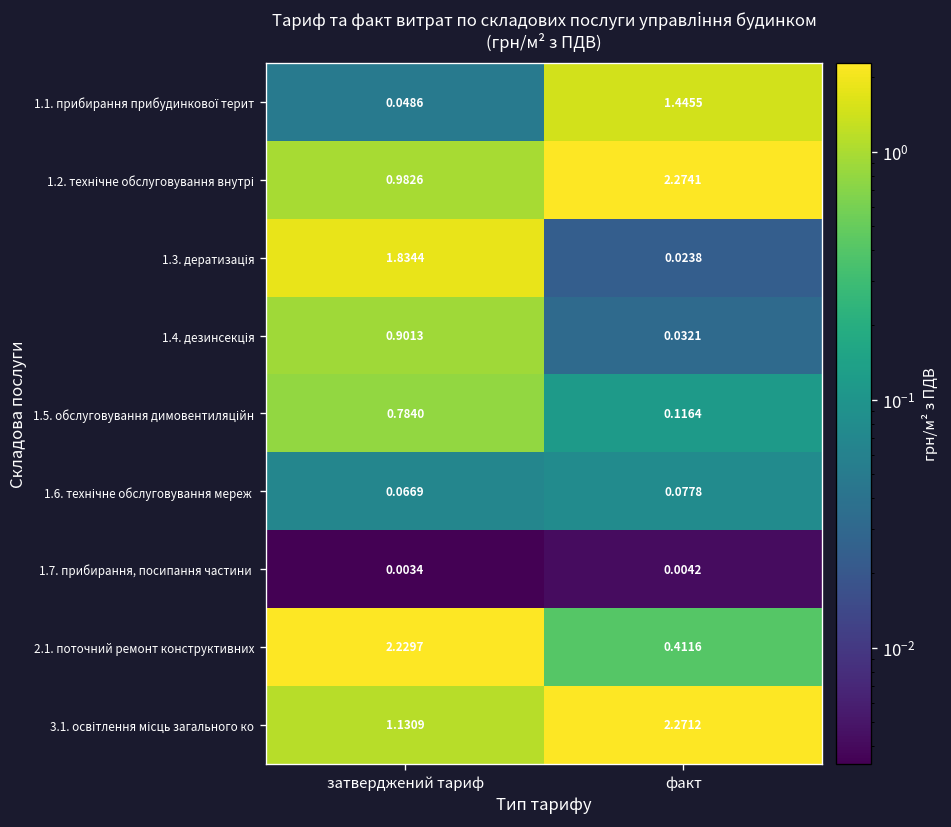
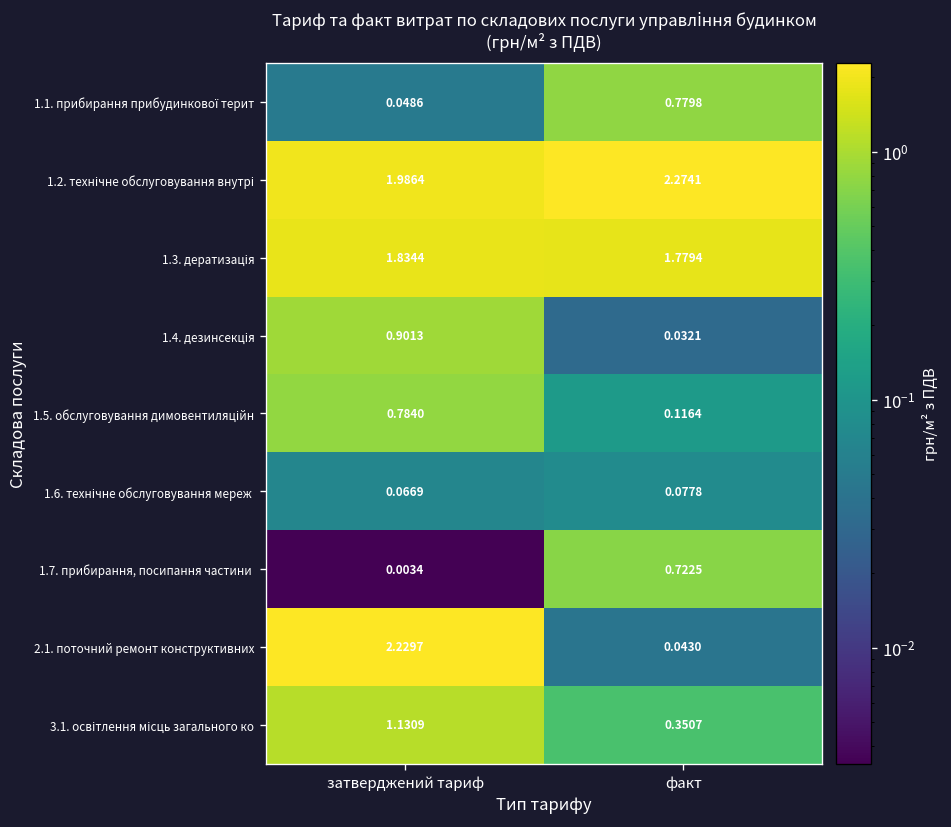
1.1. прибирання прибудинкової терит, факт: 1.4455 -> 0.7798
1.2. технічне обслуговування внутрі, затверджений тариф: 0.9826 -> 1.9864
1.3. дератизація, факт: 0.0238 -> 1.7794
1.7. прибирання, посипання частини, факт: 0.0042 -> 0.7225
2.1. поточний ремонт конструктивних, факт: 0.4116 -> 0.0430
3.1. освітлення місць загального ко, факт: 2.2712 -> 0.3507
